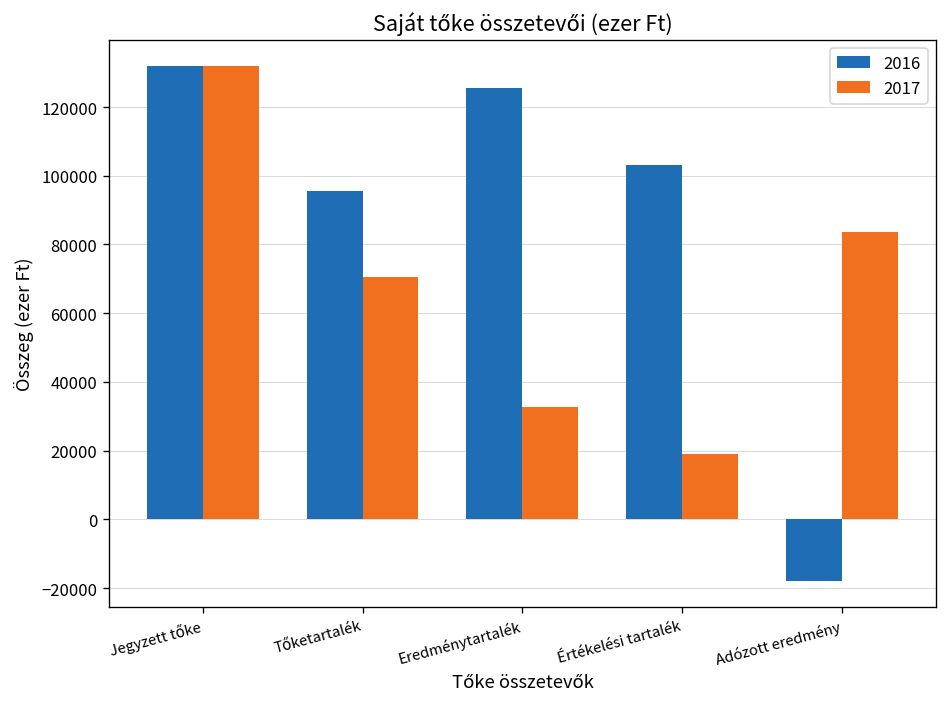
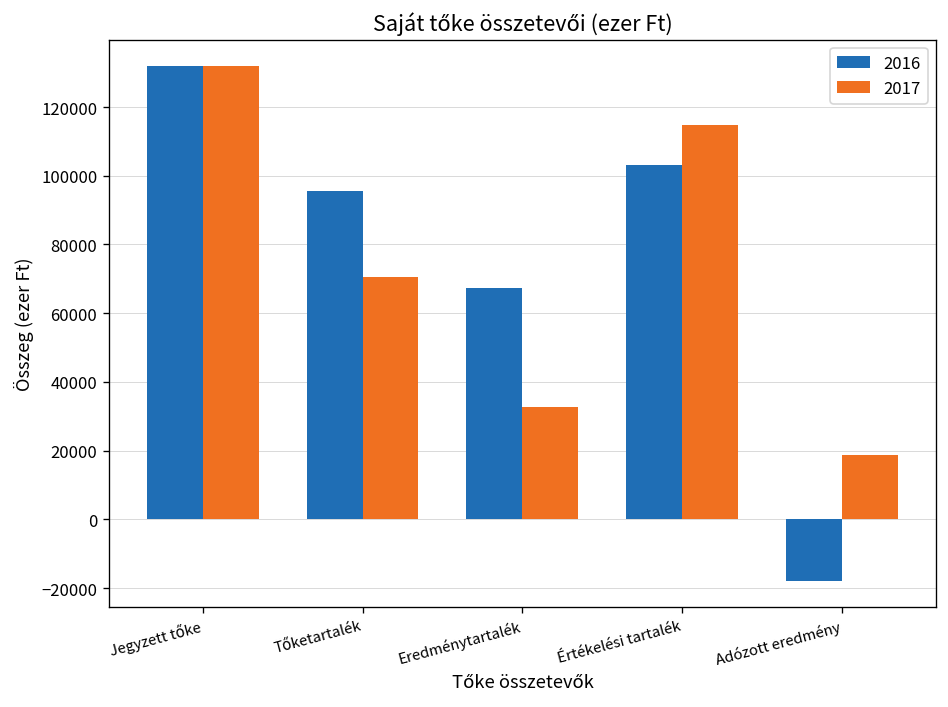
2016, Eredménytartalék: 125000 -> 67000
2017, Értékelési tartalék: 19000 -> 115000
2017, Adózott eredmény: 84000 -> 19000
